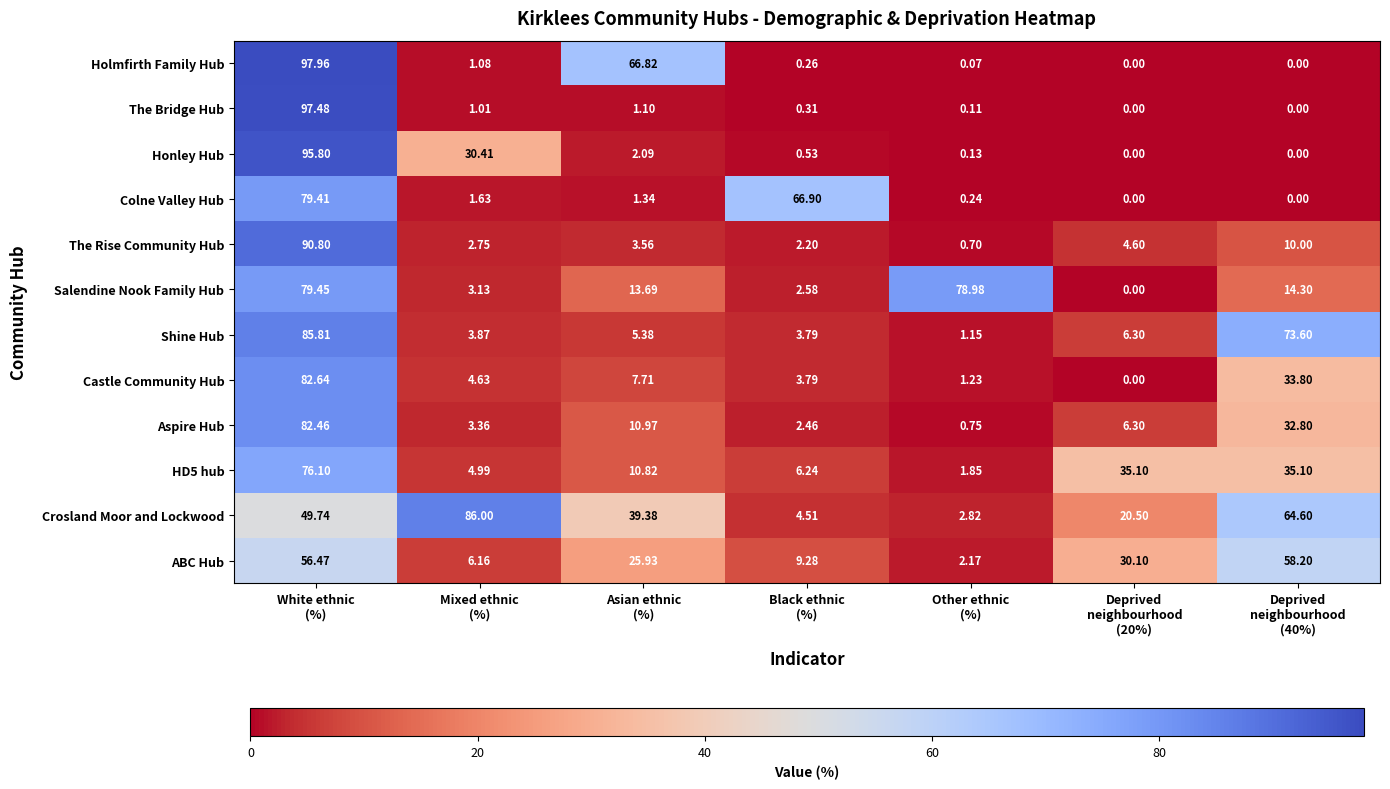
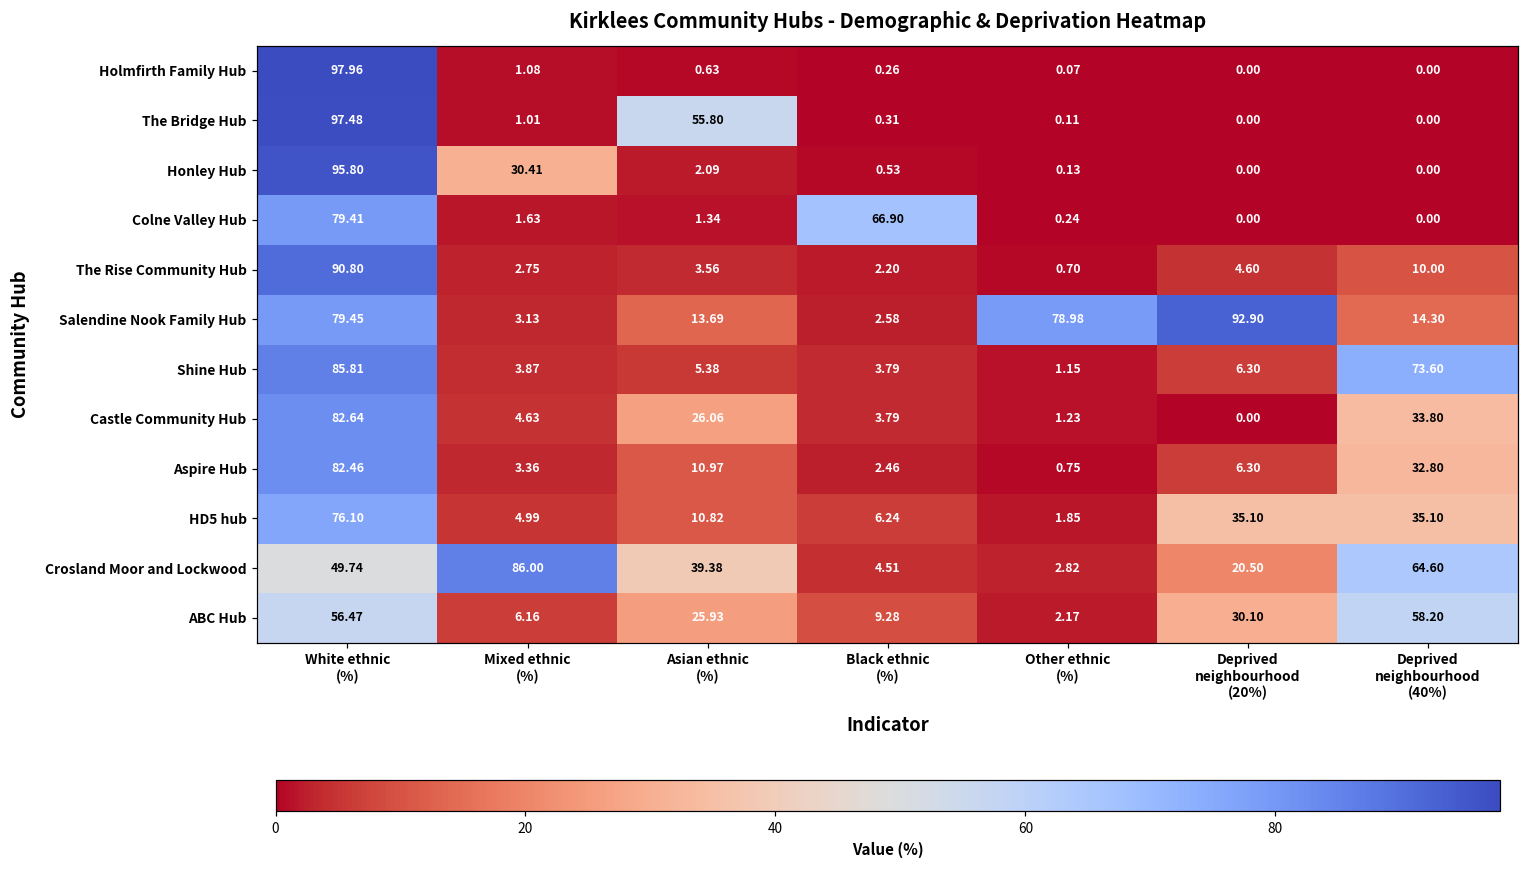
Holmfirth Family Hub, Asian ethnic (%): 66.82 -> 0.63
The Bridge Hub, Asian ethnic (%): 1.10 -> 55.80
Salendine Nook Family Hub, Deprived neighbourhood (20%): 0.00 -> 92.90
Castle Community Hub, Asian ethnic (%): 7.71 -> 26.06
